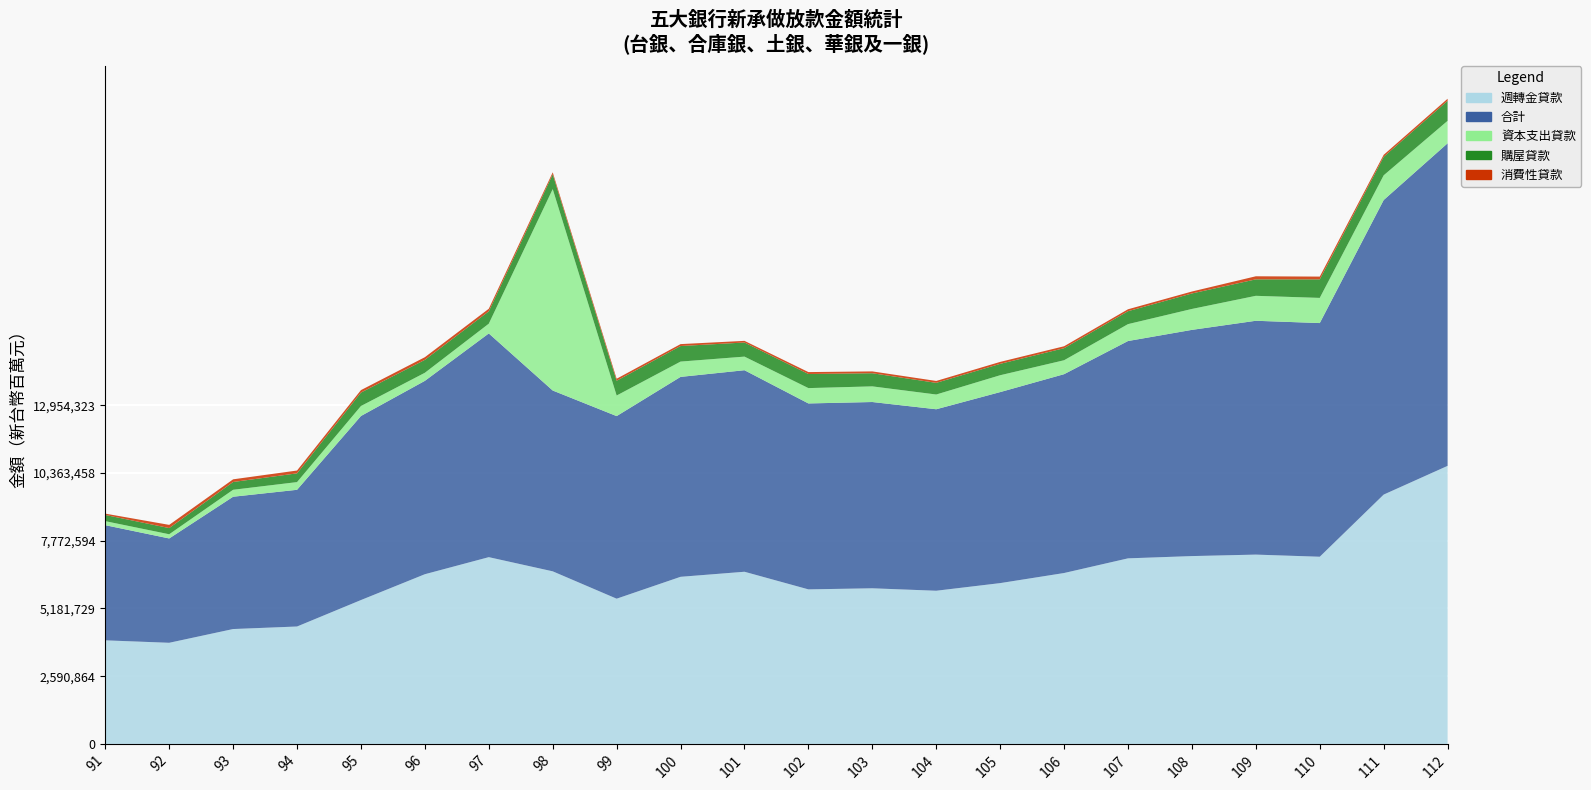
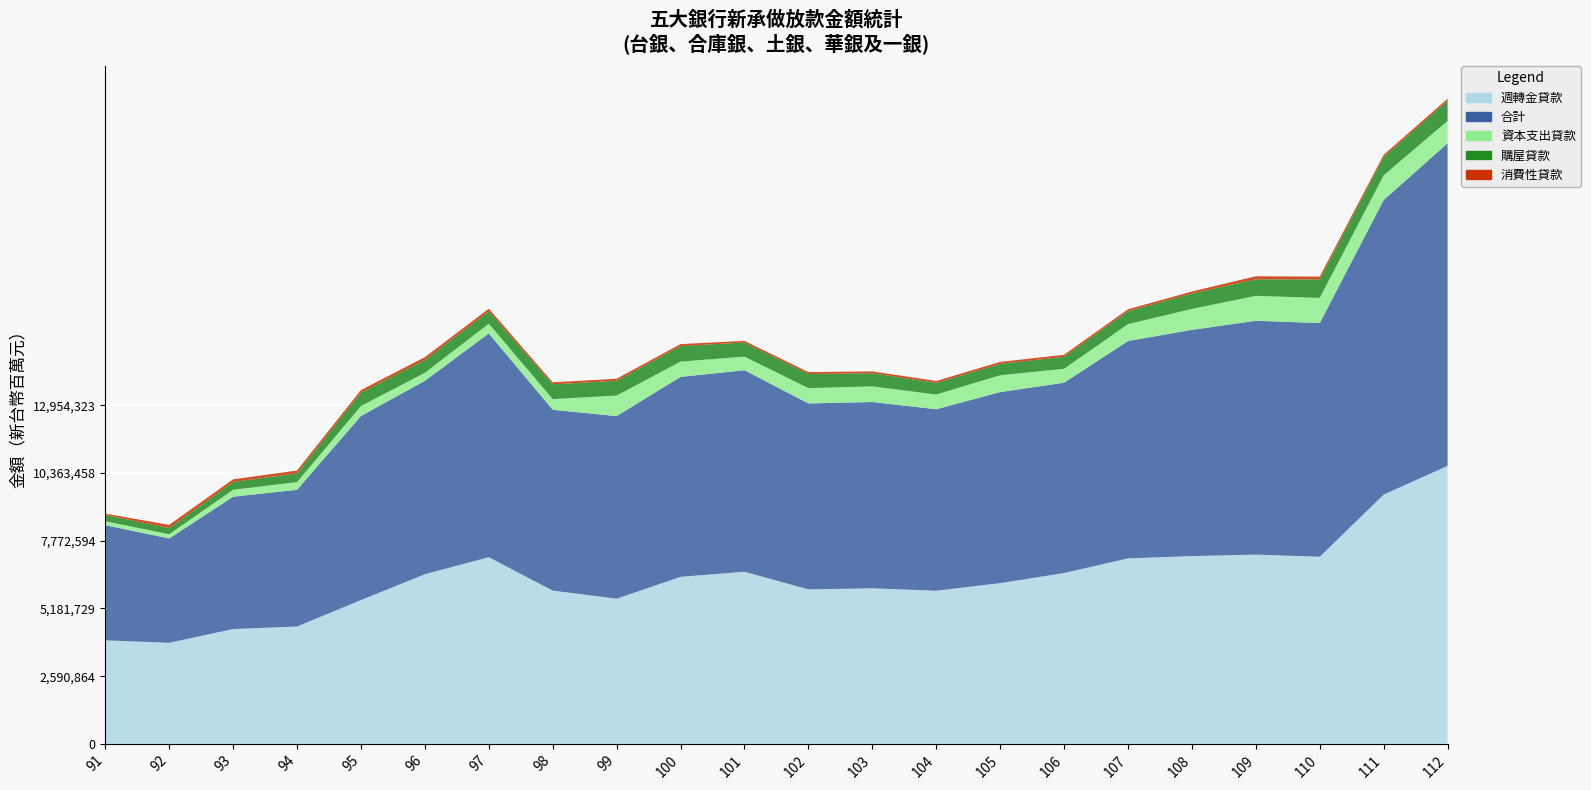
週轉金貸款, 98: 6,600,000 -> 5,900,000
資本支出貸款, 98: 7,700,000 -> 400,000
合計, 106: 7,600,000 -> 7,300,000
